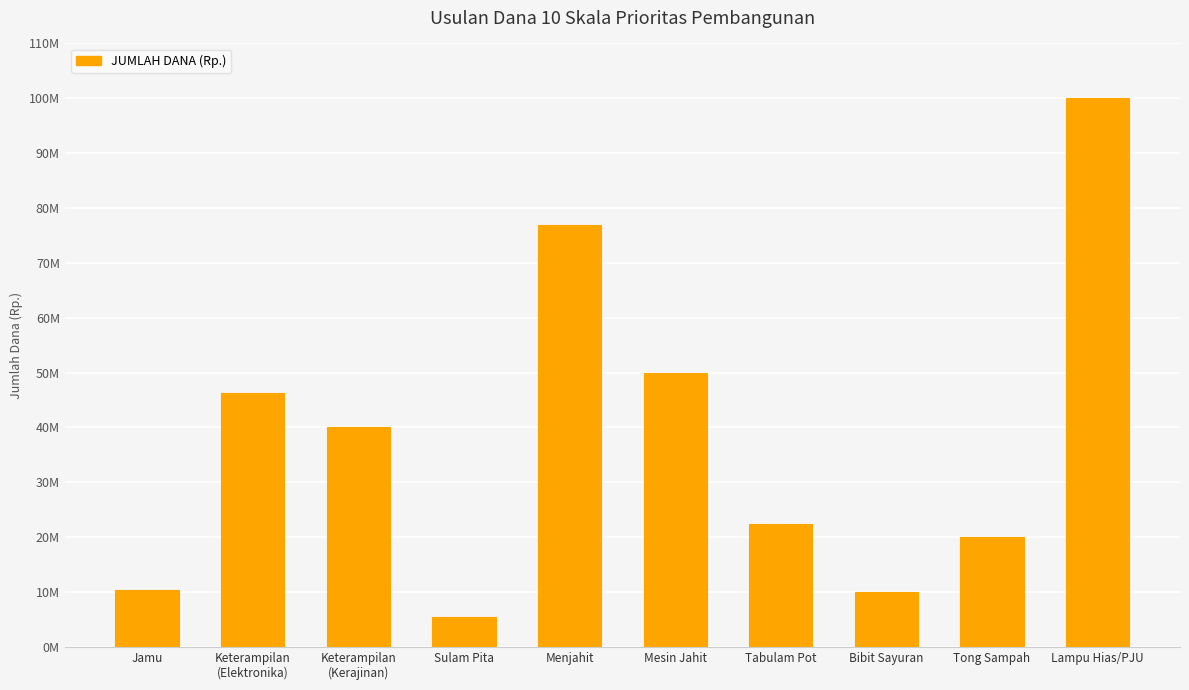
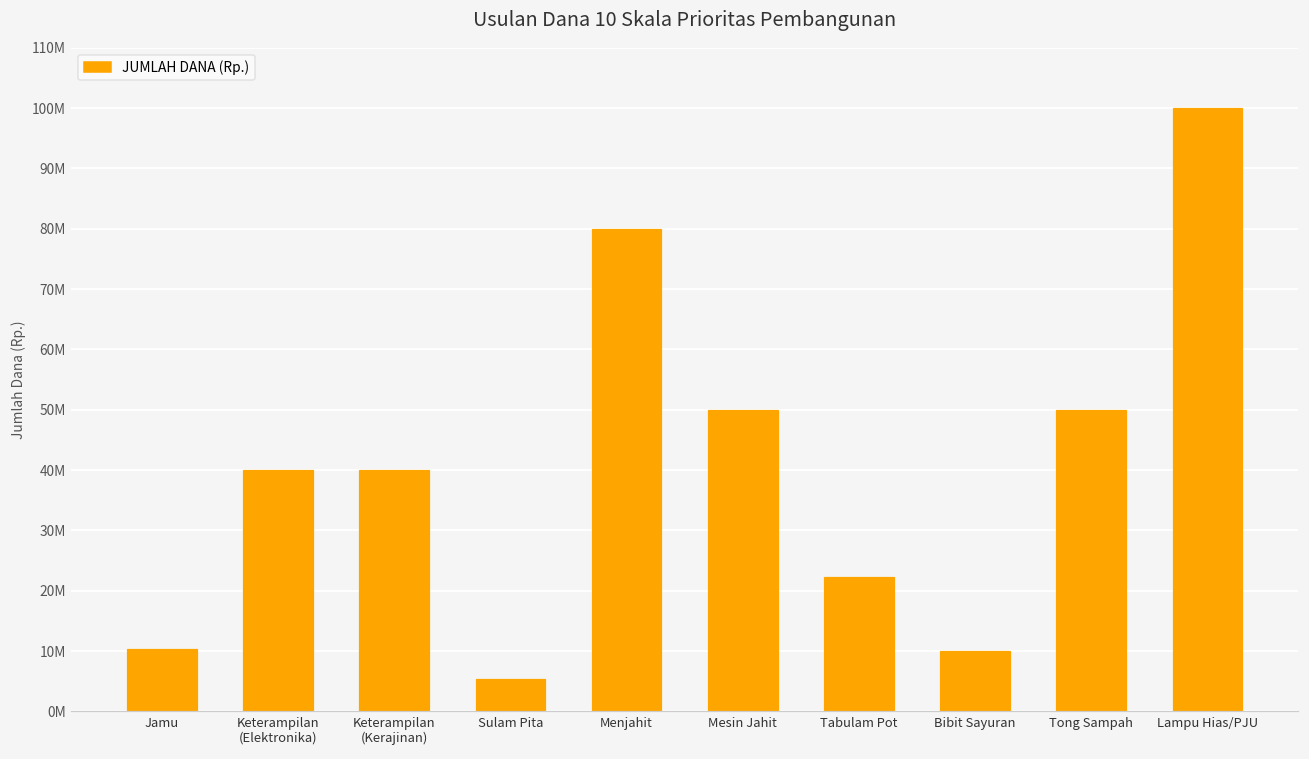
Keterampilan (Elektronika): 46000000 -> 40000000
Menjahit: 77000000 -> 80000000
Tong Sampah: 20000000 -> 50000000
